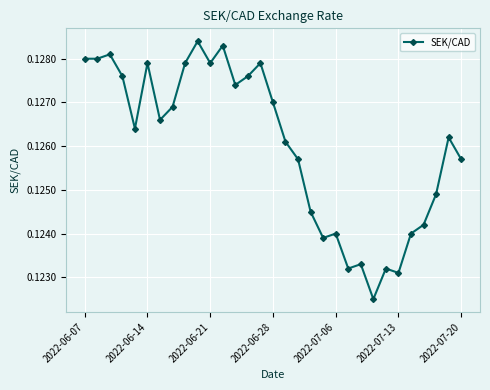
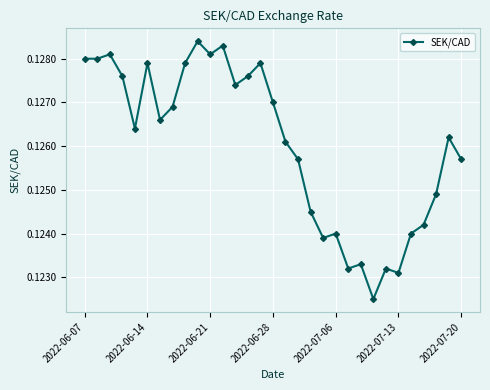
2022-06-21: 0.1279 -> 0.1281
